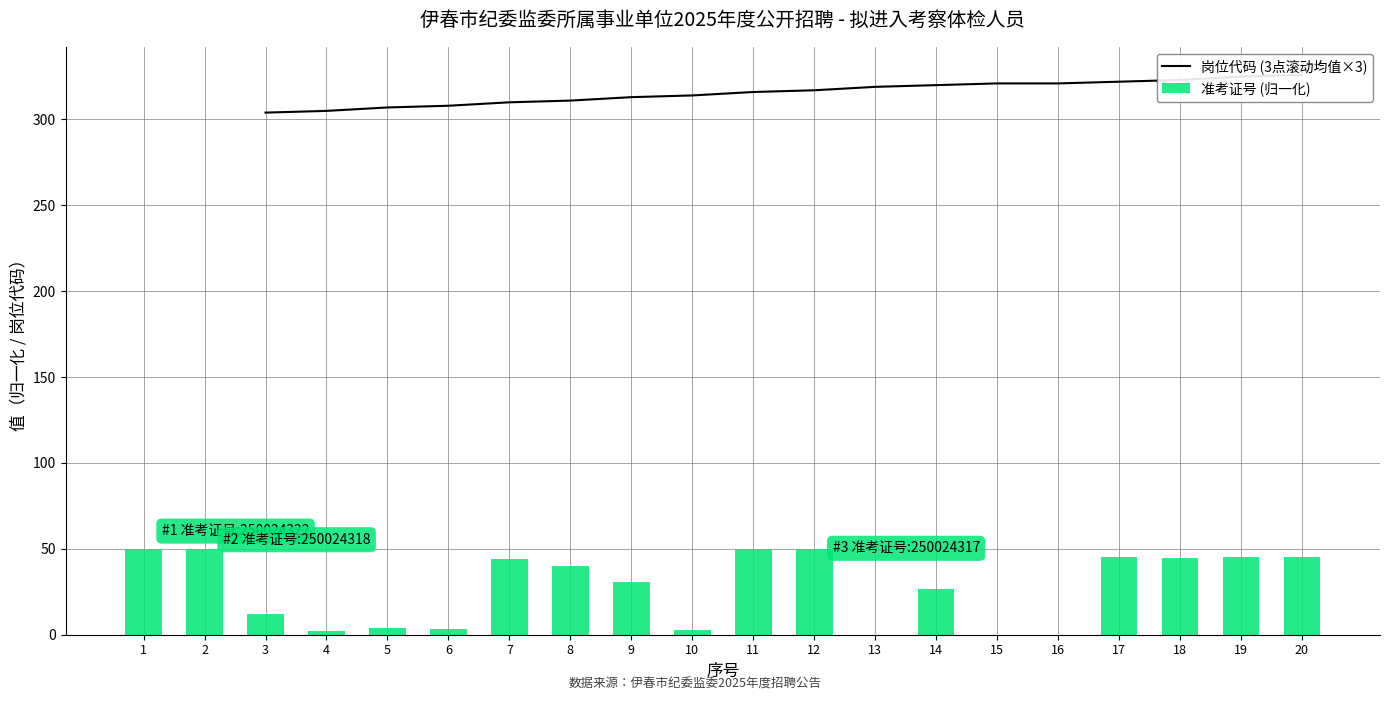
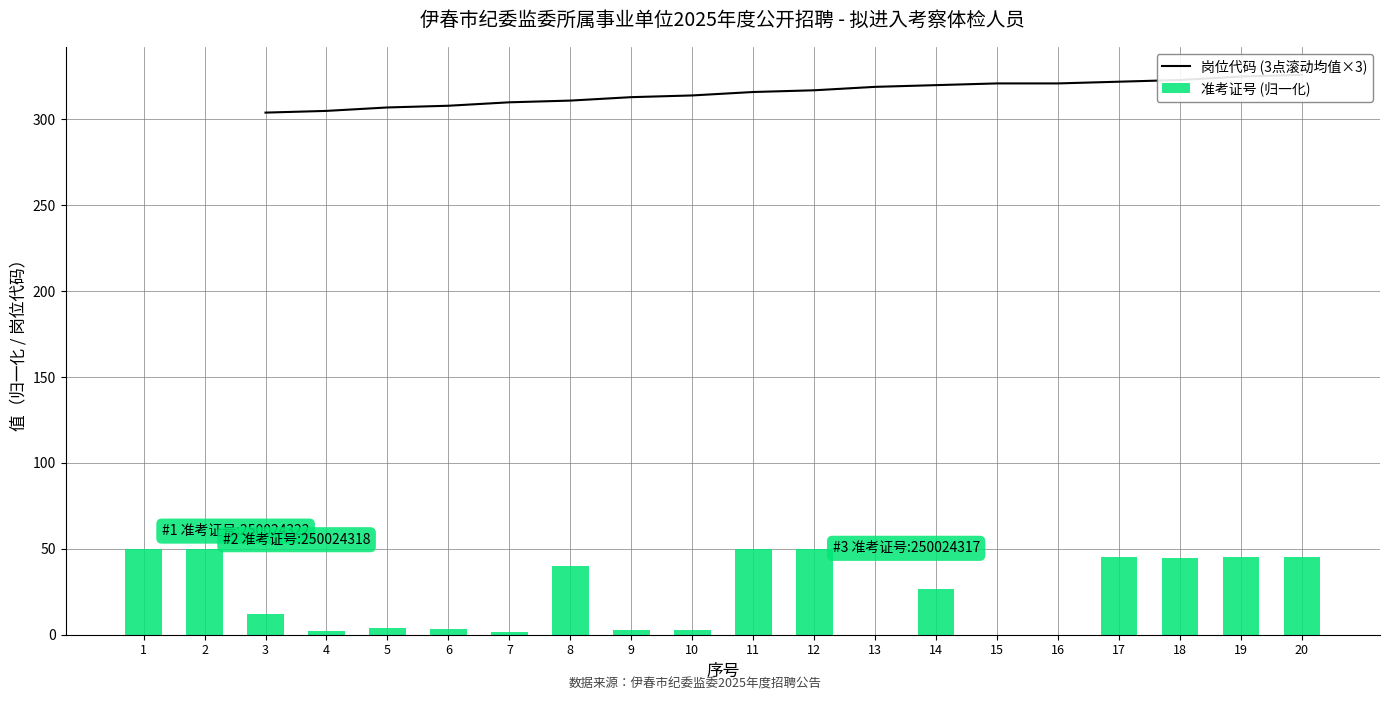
准考证号 (归一化), 7: 44 -> 1
准考证号 (归一化), 9: 31 -> 3
